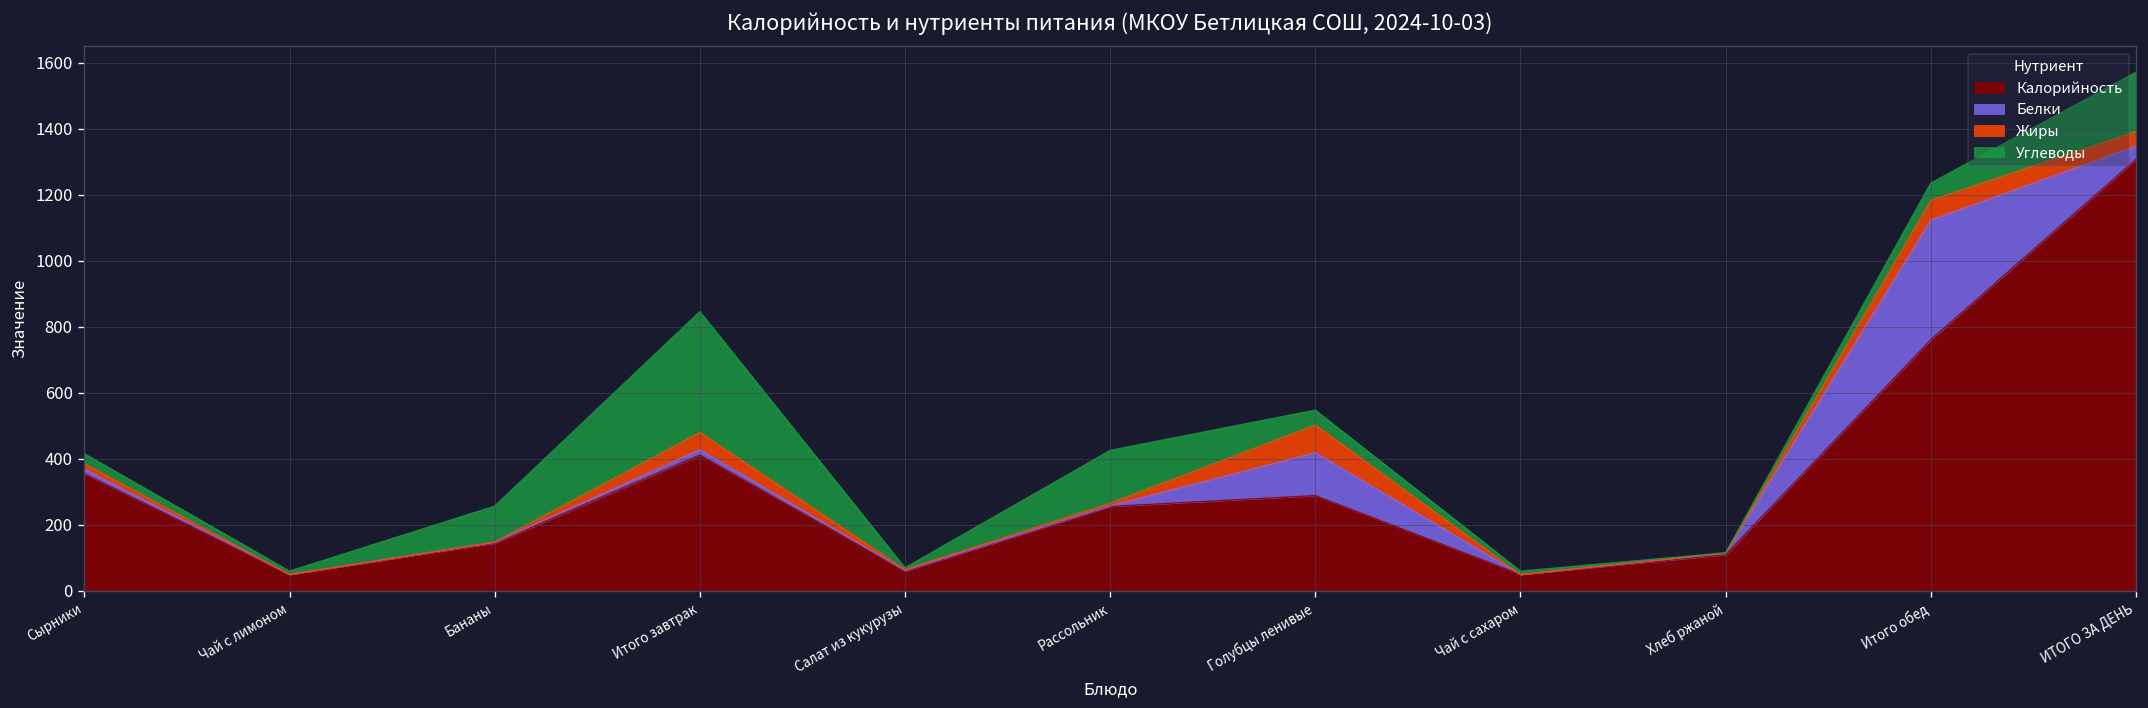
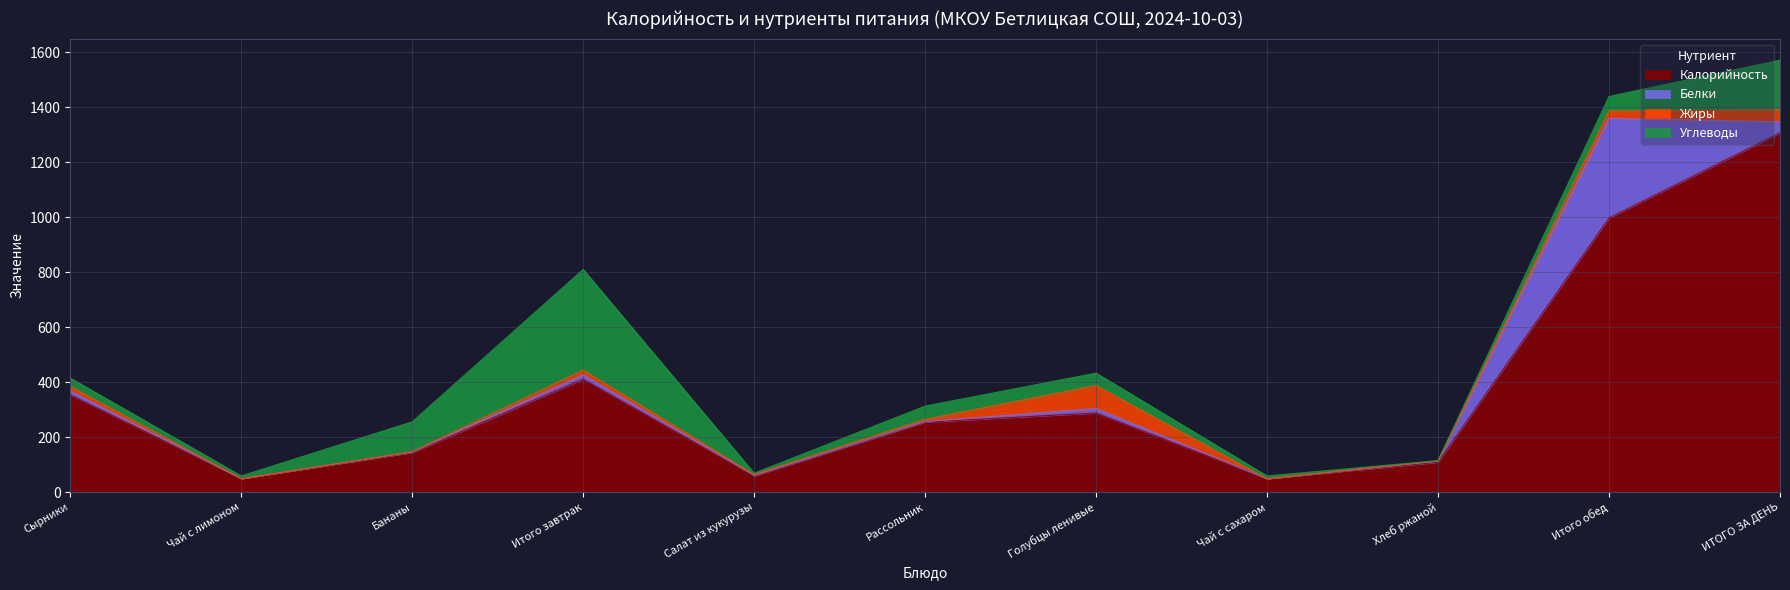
Жиры, Итого завтрак: 50 -> 20
Углеводы, Рассольник: 160 -> 50
Белки, Голубцы ленивые: 130 -> 20
Калорийность, Итого обед: 760 -> 1000
Жиры, Итого обед: 60 -> 30
